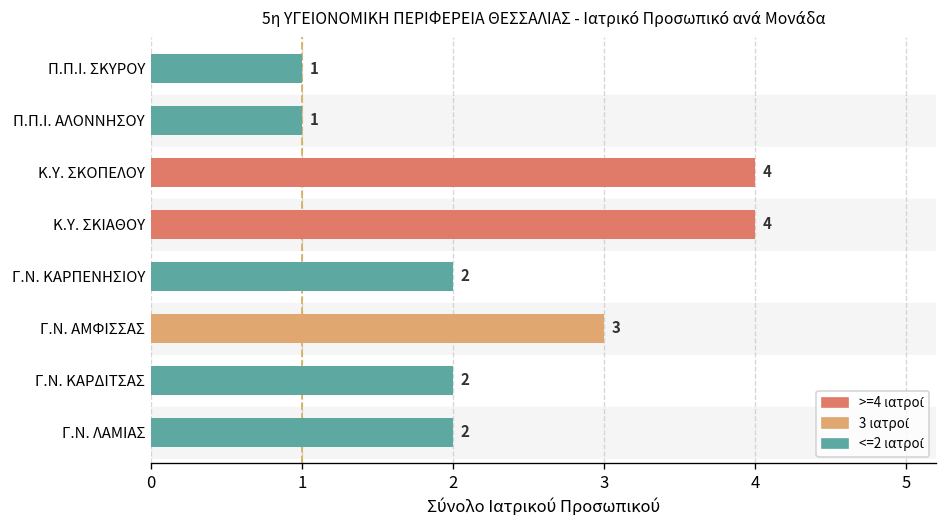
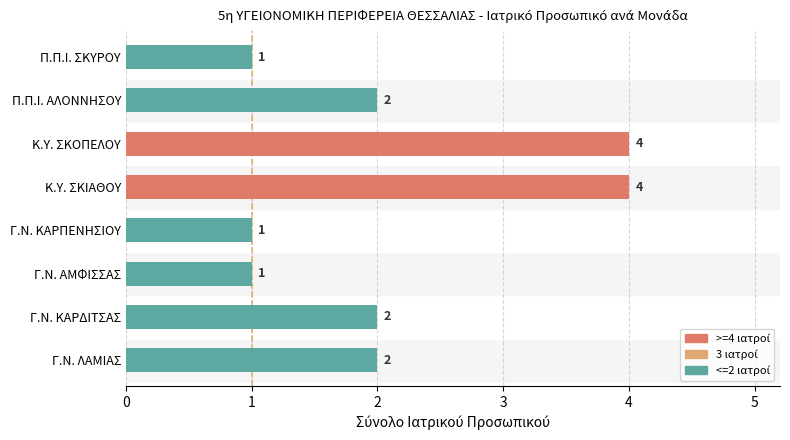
Π.Π.Ι. ΑΛΟΝΝΗΣΟΥ: 1 -> 2
Γ.Ν. ΚΑΡΠΕΝΗΣΙΟΥ: 2 -> 1
Γ.Ν. ΑΜΦΙΣΣΑΣ: 3 -> 1
